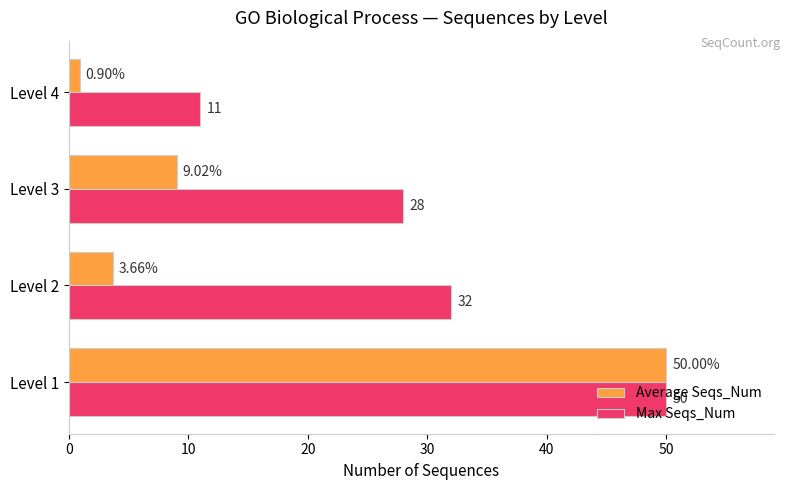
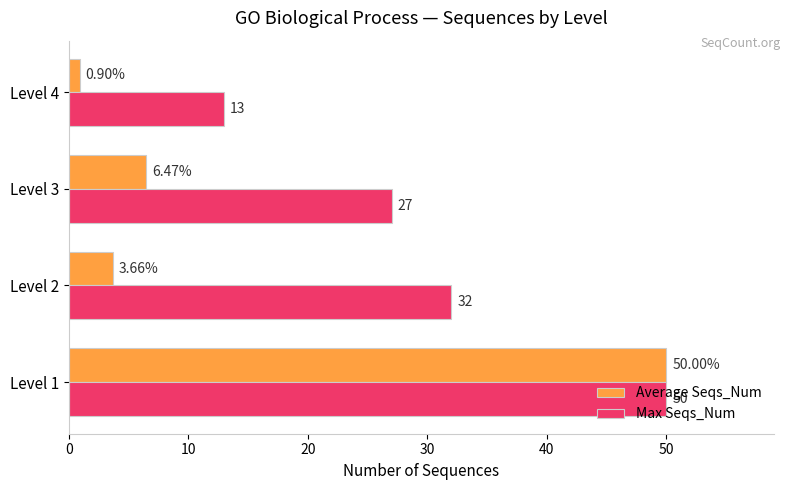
Max Seqs_Num, Level 4: 11 -> 13
Average Seqs_Num, Level 3: 9.02% -> 6.47%
Max Seqs_Num, Level 3: 28 -> 27
